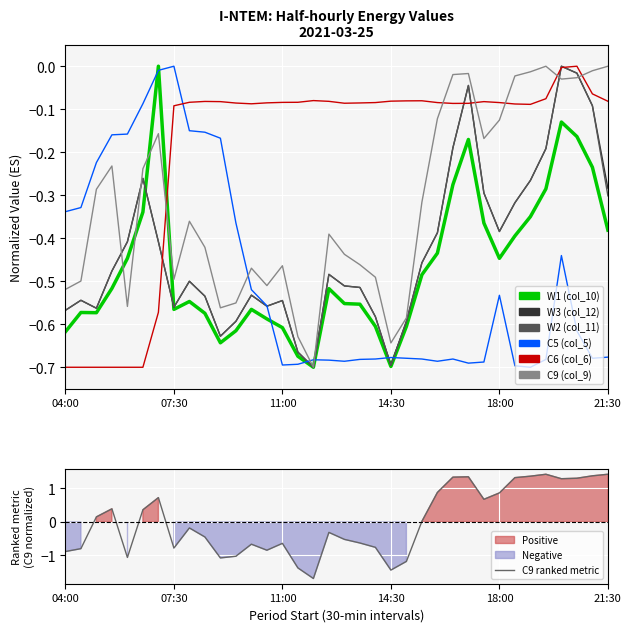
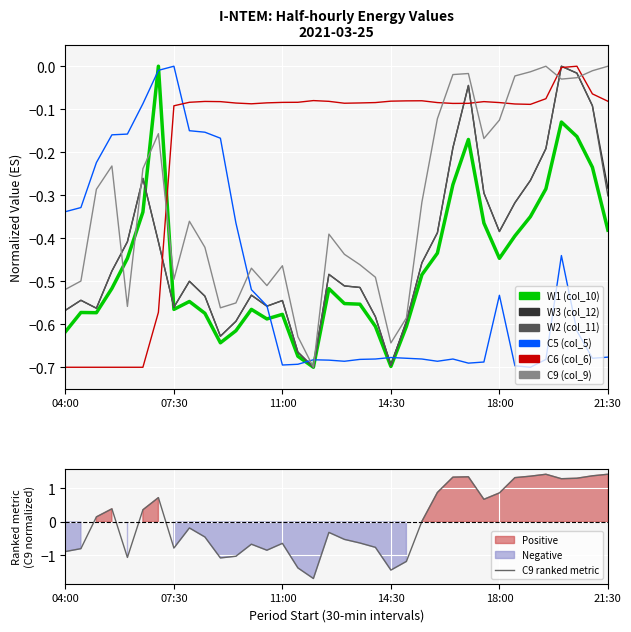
I-NTEM: Half-hourly Energy Values 2021-03-25, W1 (col_10), 11:00: -0.61 -> -0.58
